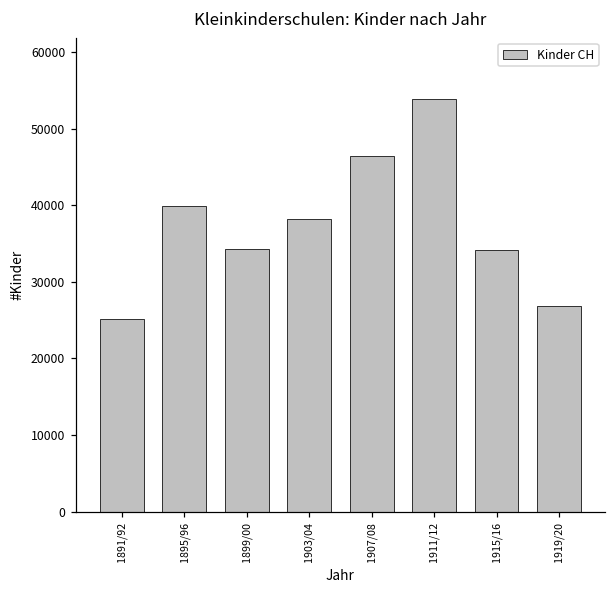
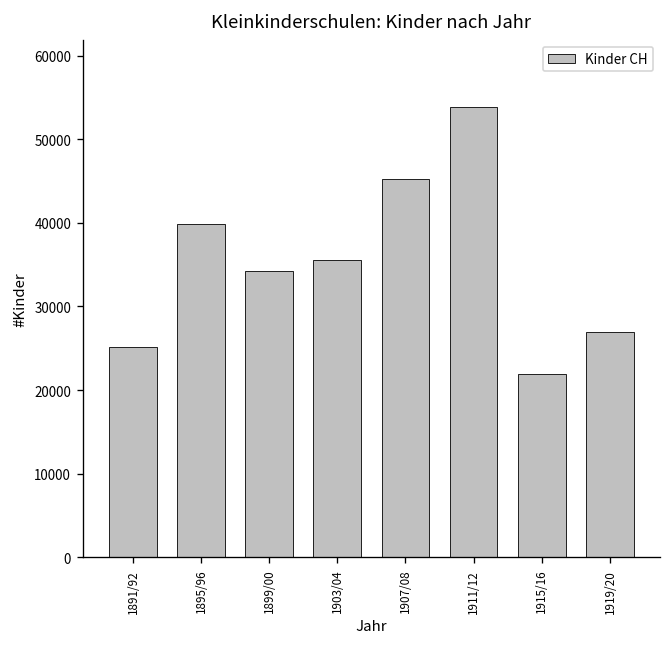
1903/04: 38000 -> 36000
1907/08: 46000 -> 45000
1915/16: 34000 -> 22000
